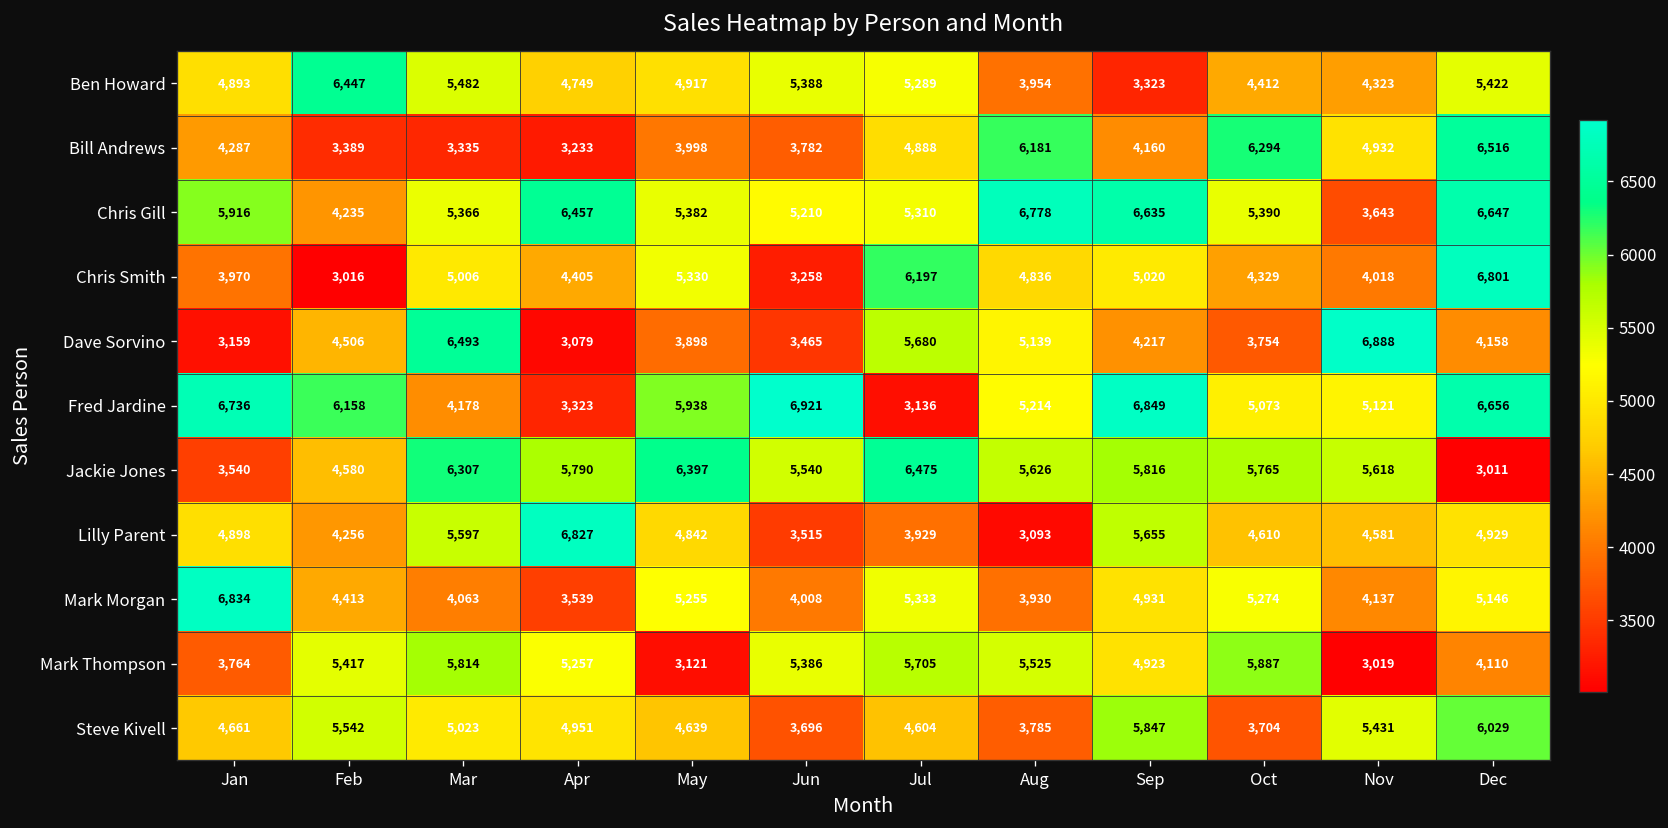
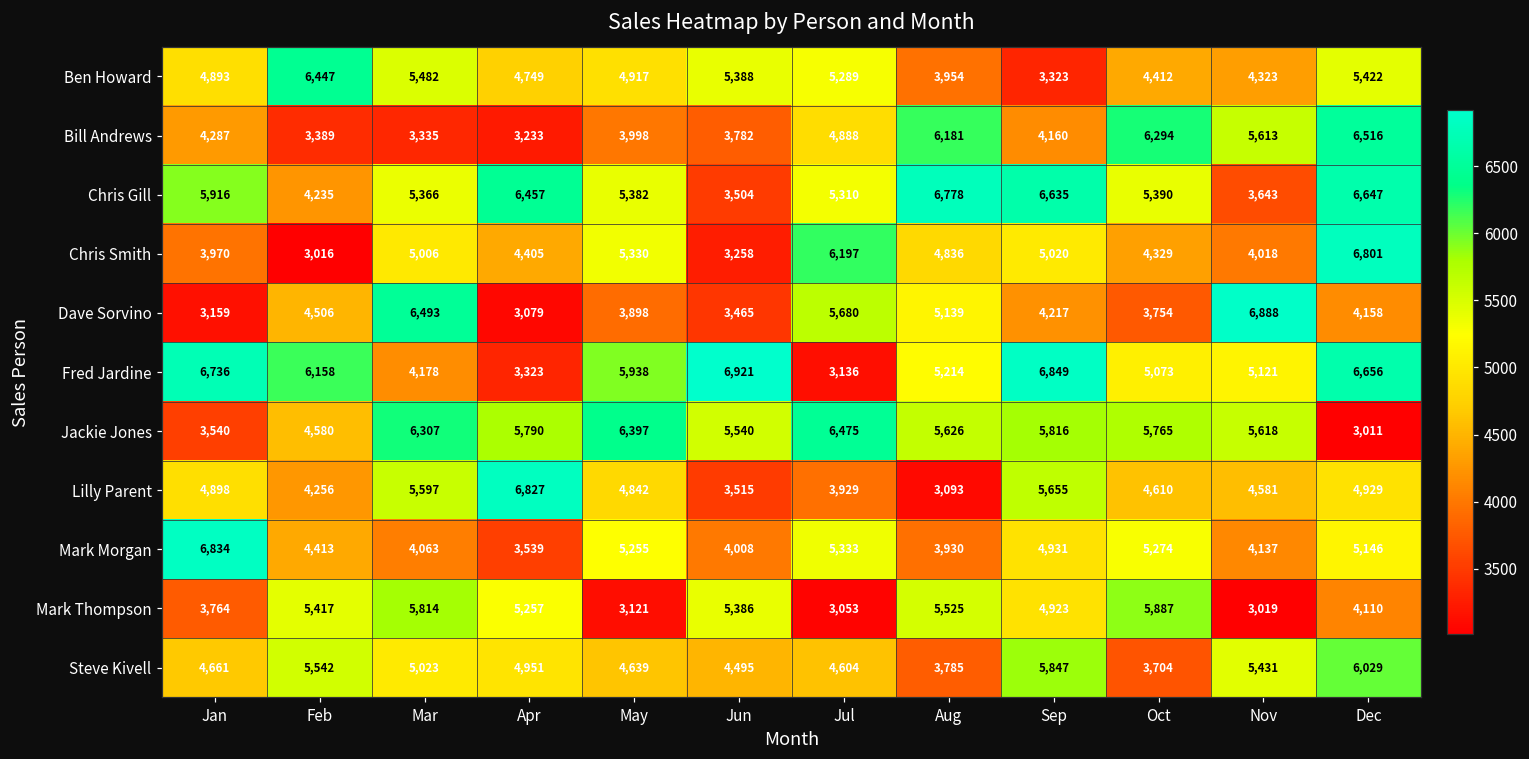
Bill Andrews, Nov: 4,932 -> 5,613
Chris Gill, Jun: 5,210 -> 3,504
Mark Thompson, Jul: 5,705 -> 3,053
Steve Kivell, Jun: 3,696 -> 4,495
